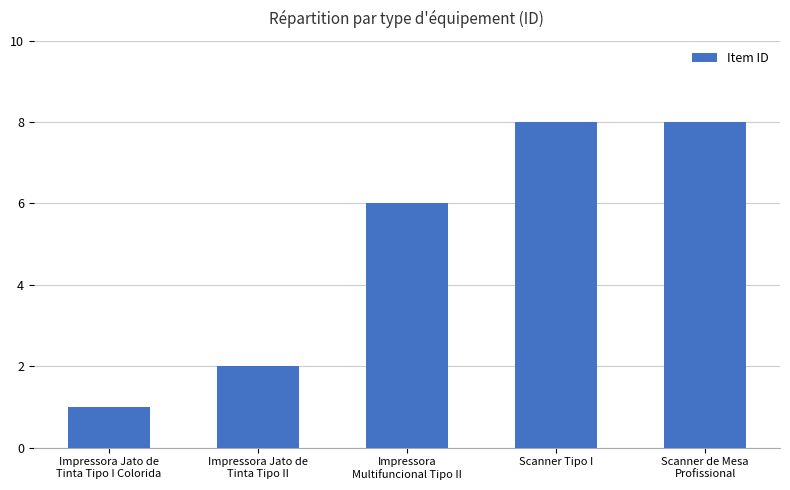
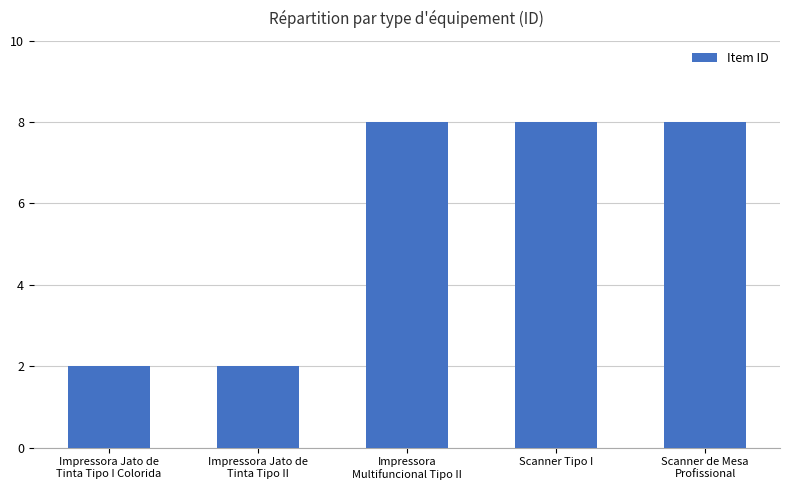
Impressora Jato de Tinta Tipo I Colorida: 1 -> 2
Impressora Multifuncional Tipo II: 6 -> 8
